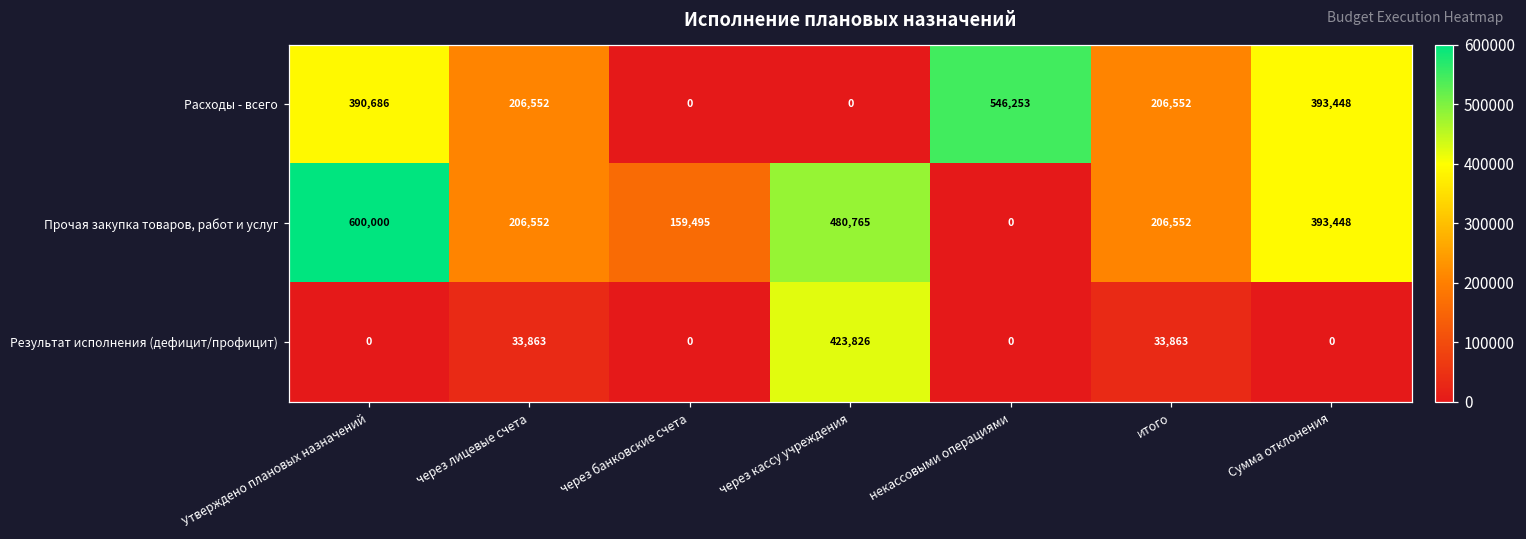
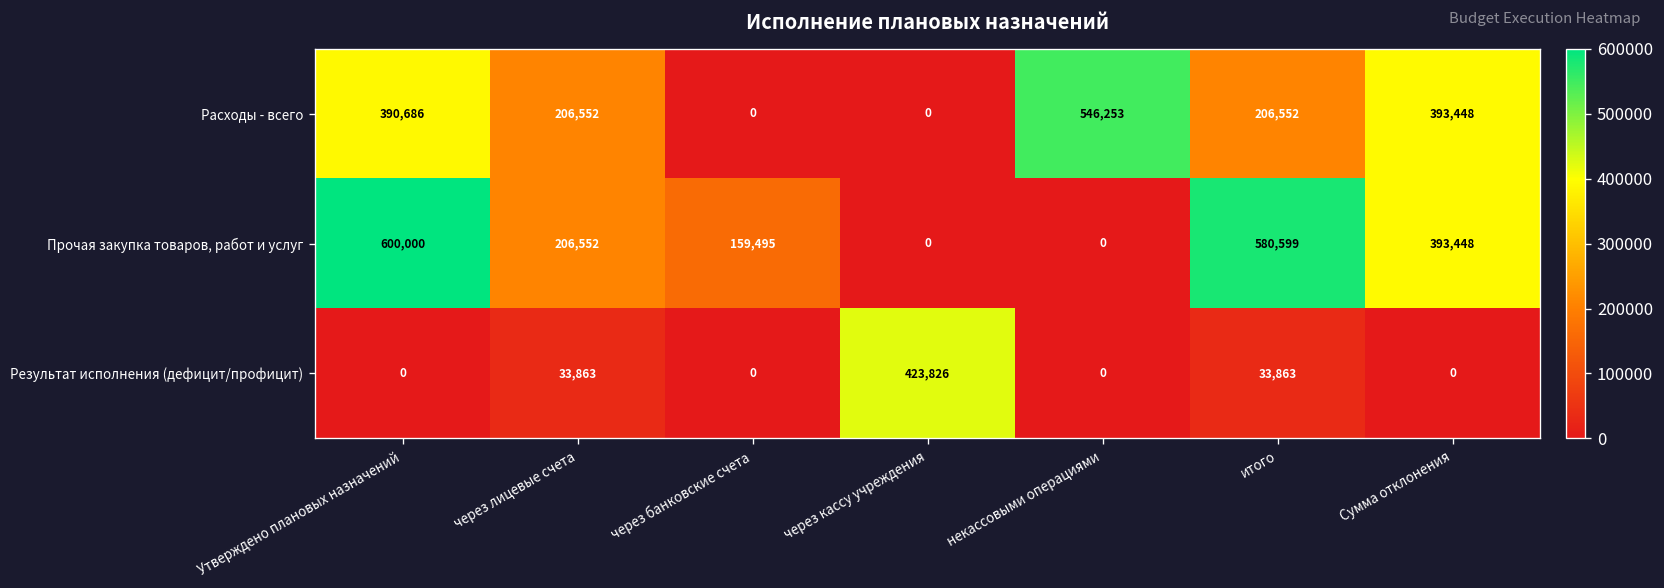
Прочая закупка товаров, работ и услуг, через кассу учреждения: 480,765 -> 0
Прочая закупка товаров, работ и услуг, итого: 206,552 -> 580,599
